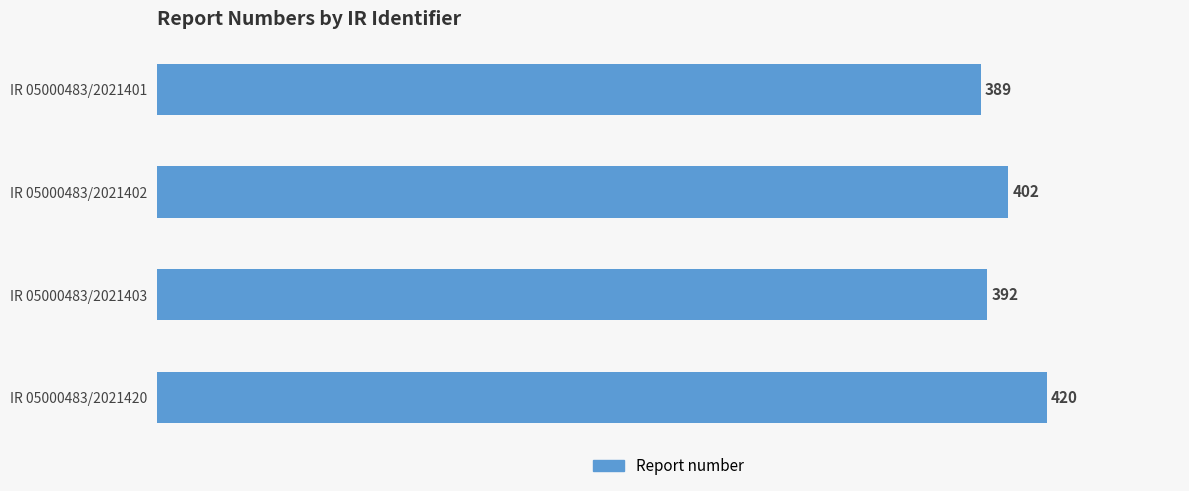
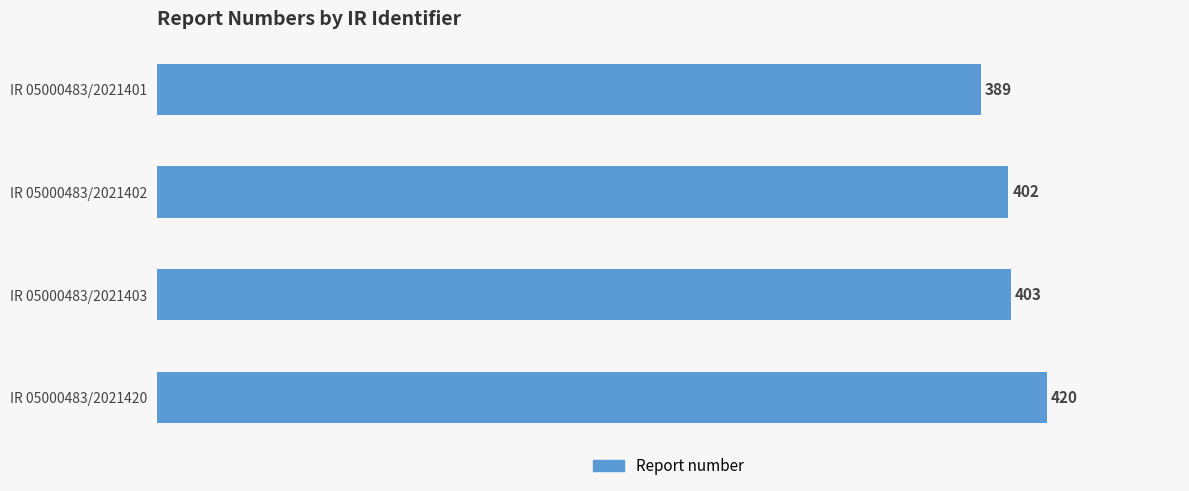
IR 05000483/2021403: 392 -> 403
